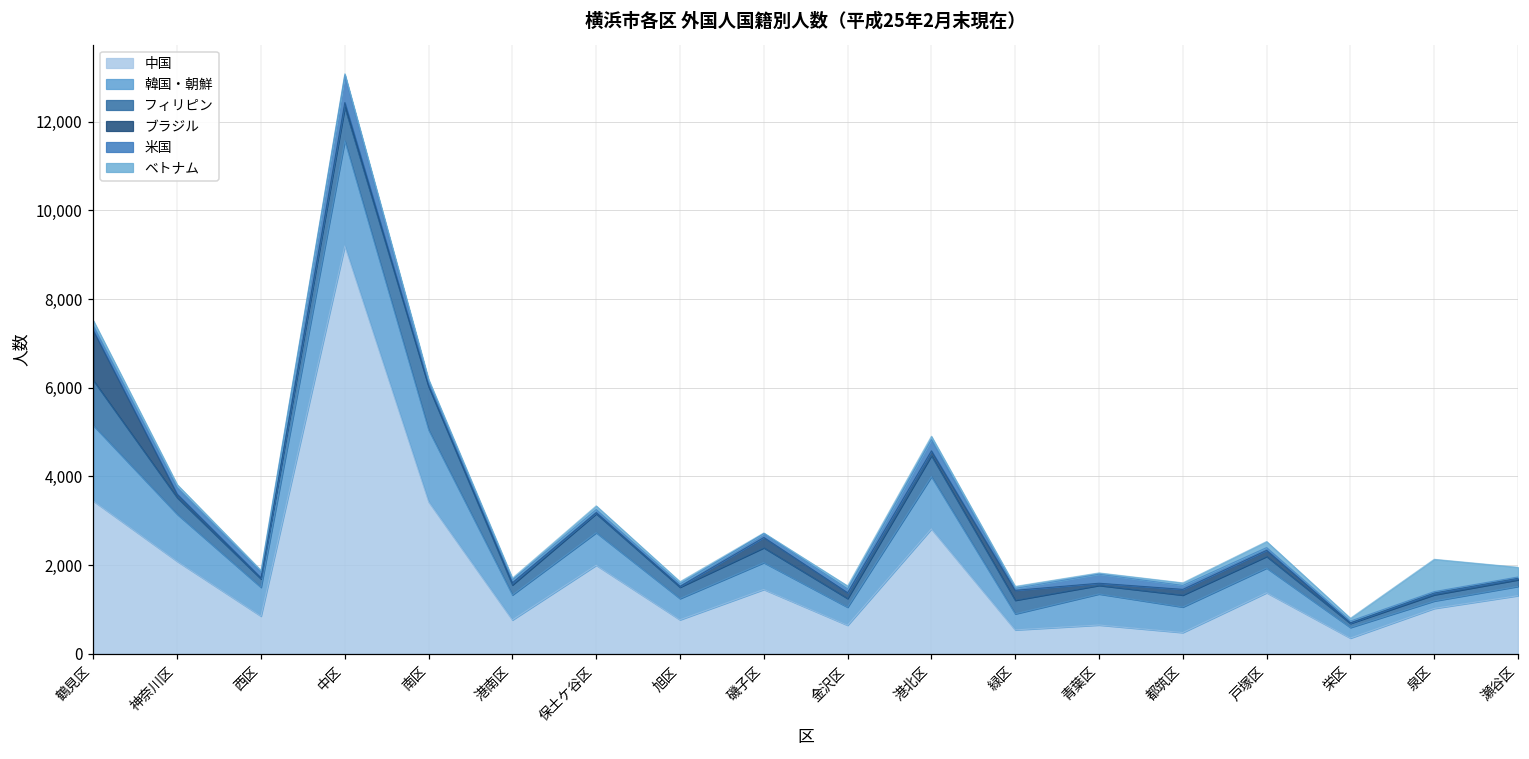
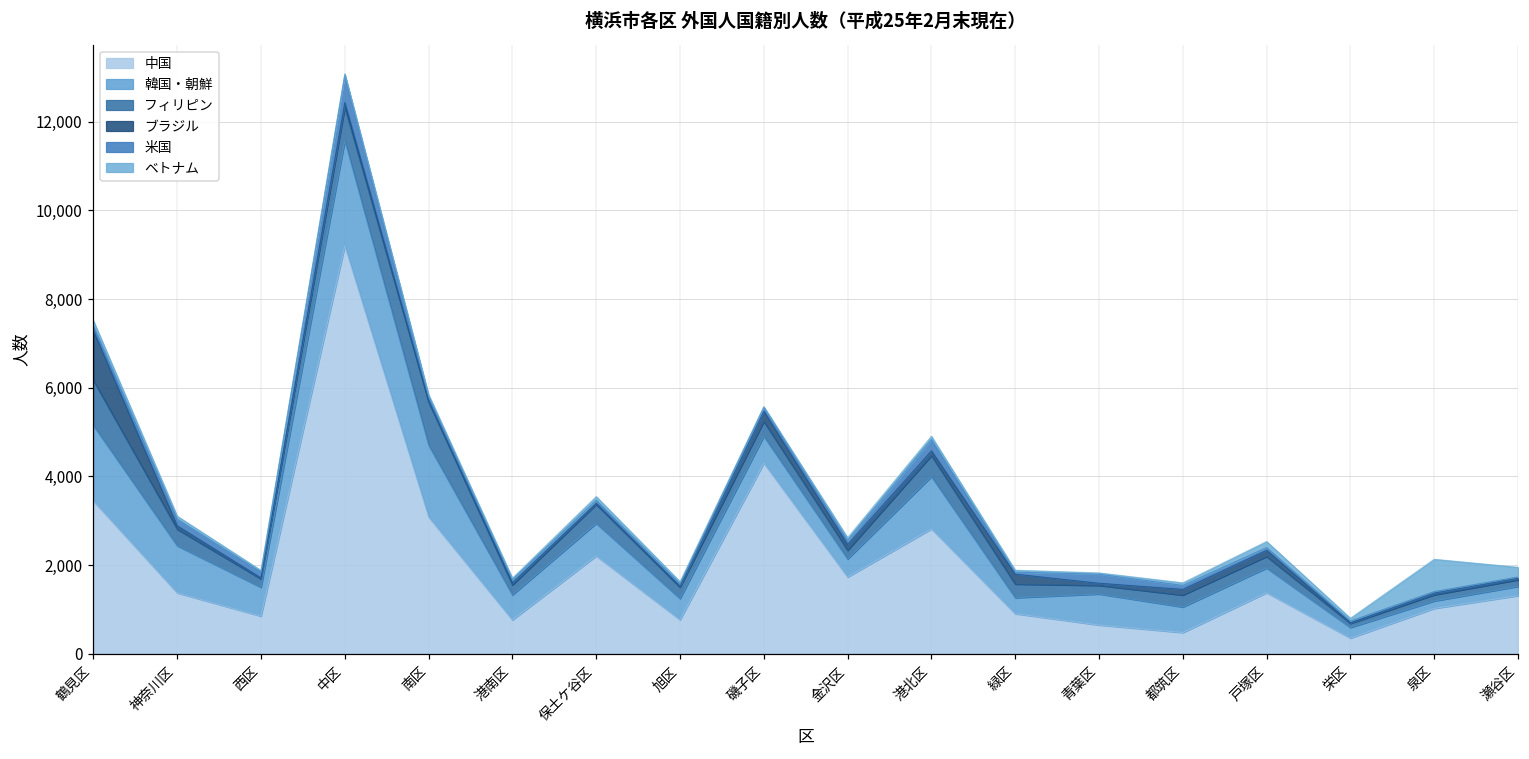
中国, 神奈川区: 2,100 -> 1,400
中国, 南区: 3,400 -> 3,100
中国, 保土ケ谷区: 2,000 -> 2,200
中国, 磯子区: 1,500 -> 4,300
中国, 金沢区: 600 -> 1,700
中国, 緑区: 500 -> 900
